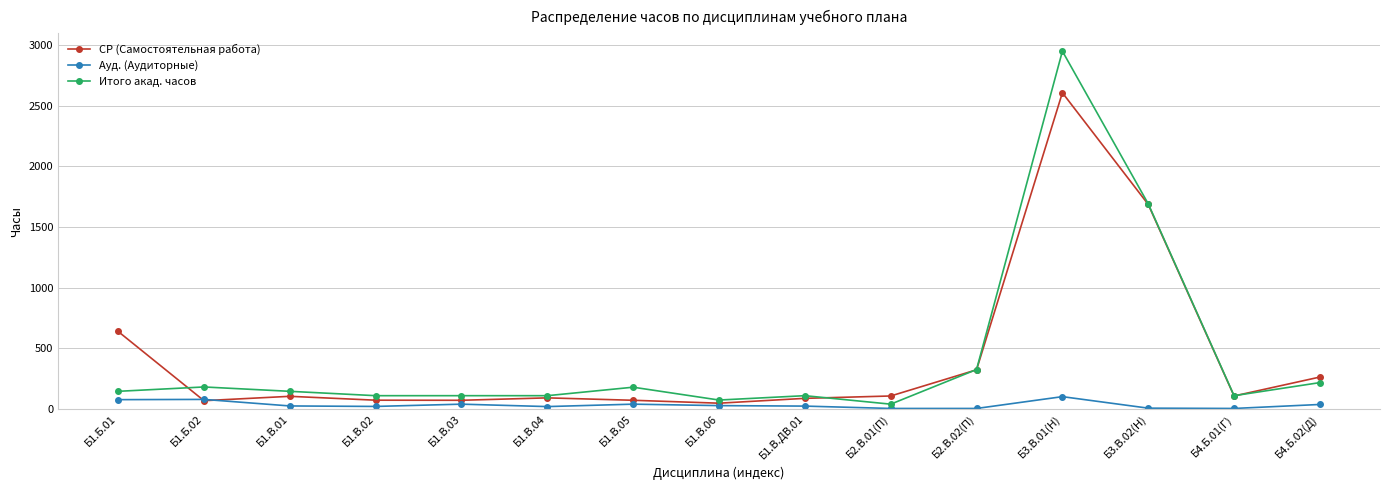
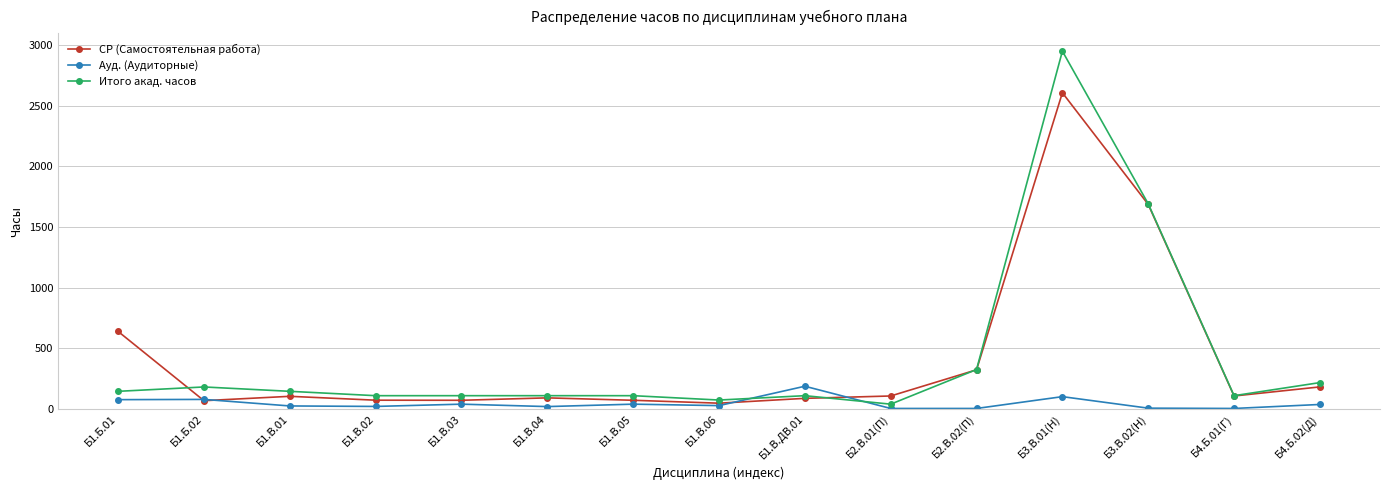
Итого акад. часов, Б1.В.05: 180 -> 110
Ауд. (Аудиторные), Б1.В.ДВ.01: 20 -> 190
СР (Самостоятельная работа), Б4.Б.02(Д): 260 -> 180
